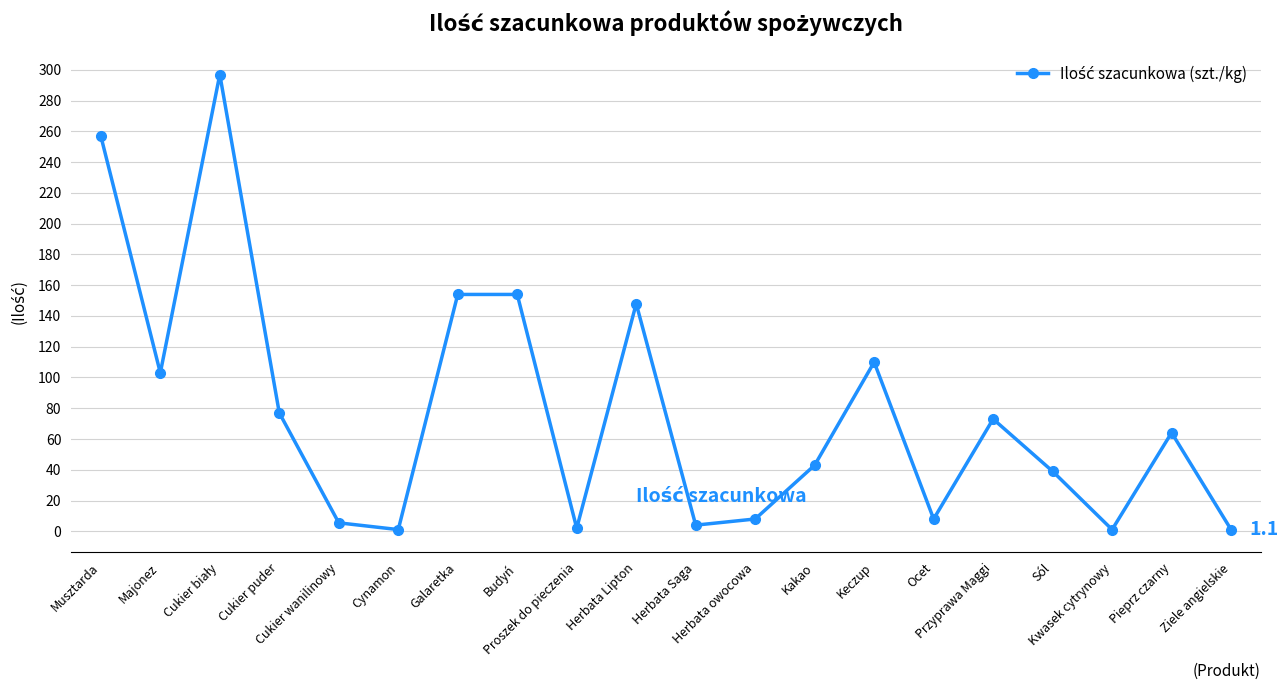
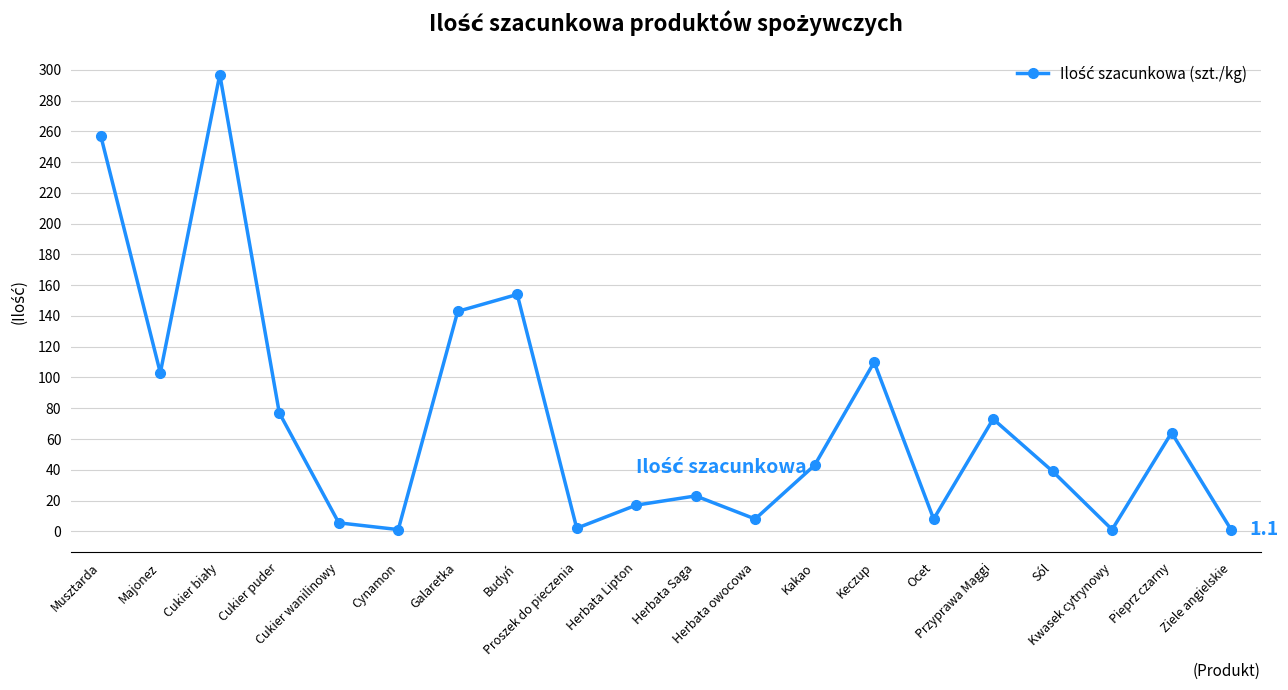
Galaretka: 154 -> 143
Herbata Lipton: 148 -> 17
Herbata Saga: 4 -> 23
